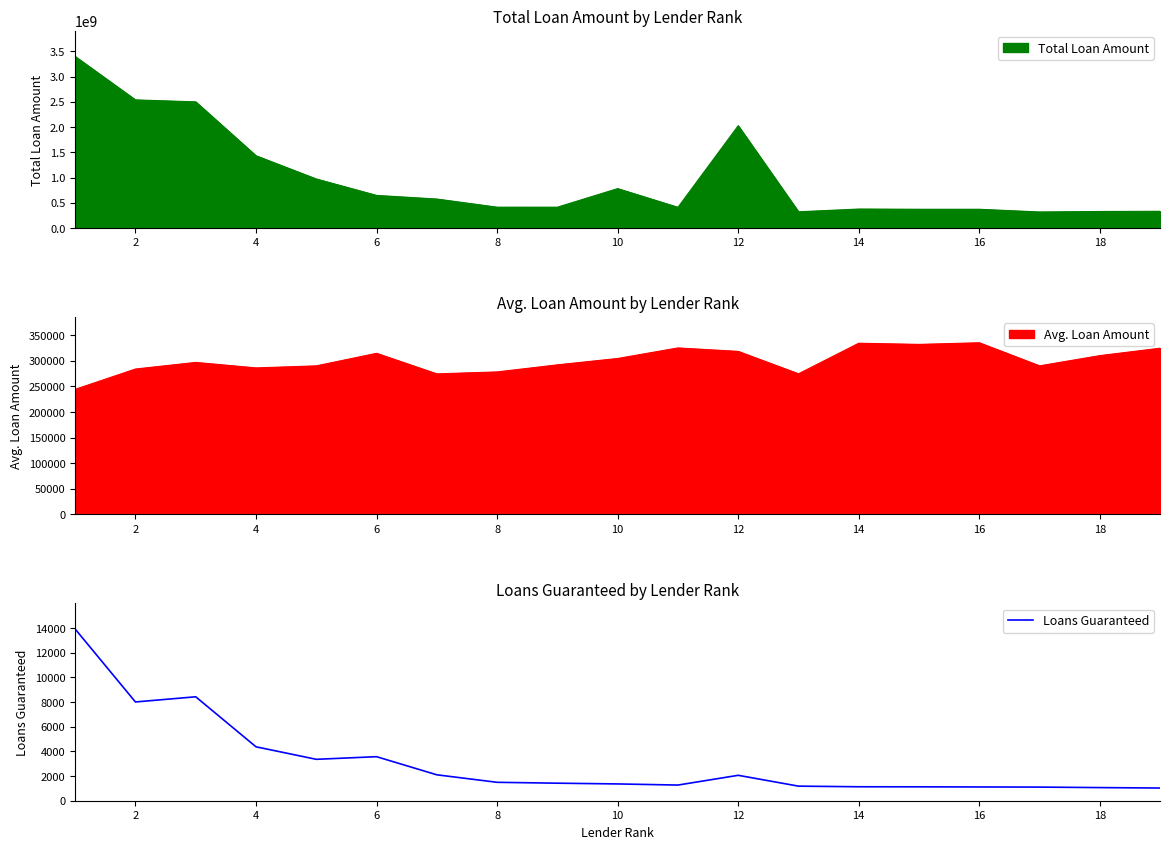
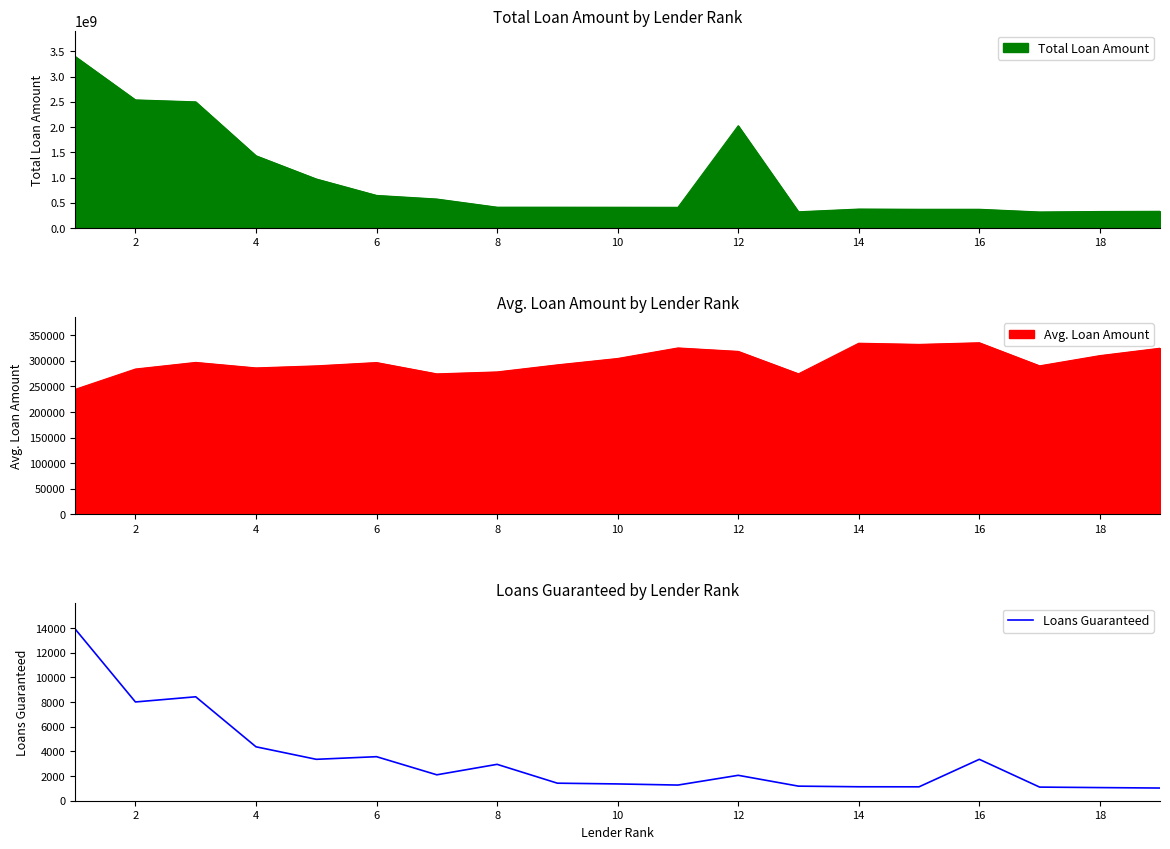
Total Loan Amount by Lender Rank, 10: 800000000 -> 400000000
Avg. Loan Amount by Lender Rank, 6: 310000 -> 300000
Loans Guaranteed by Lender Rank, 8: 1500 -> 2900
Loans Guaranteed by Lender Rank, 16: 1100 -> 3400
